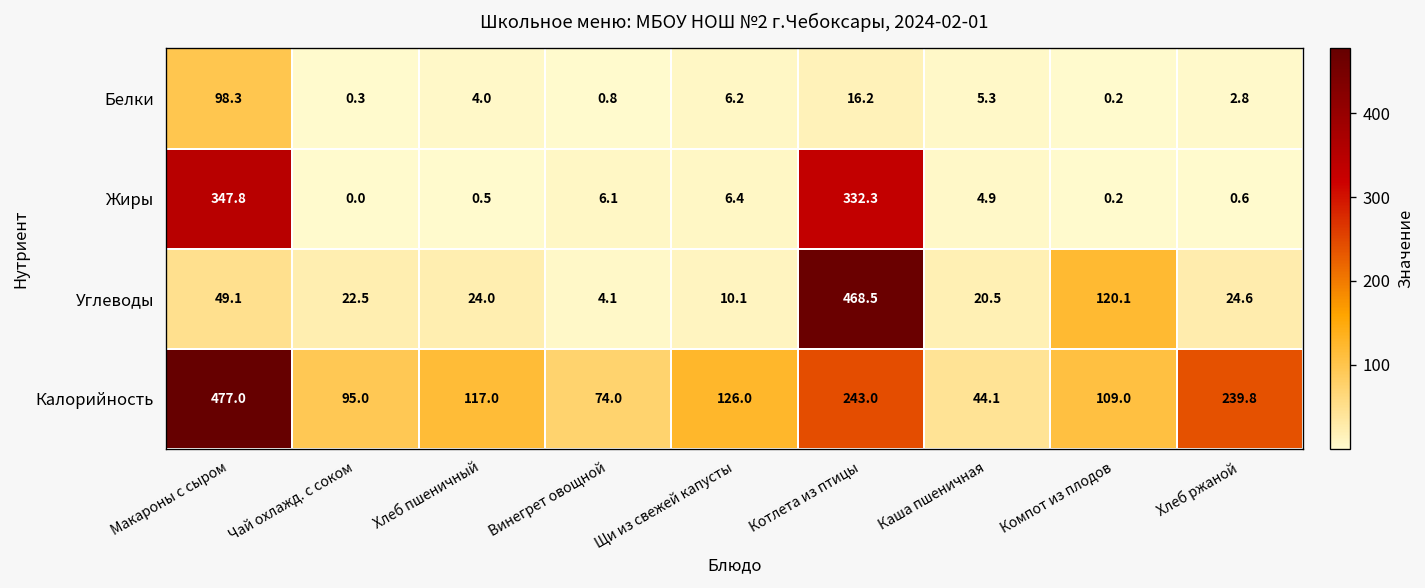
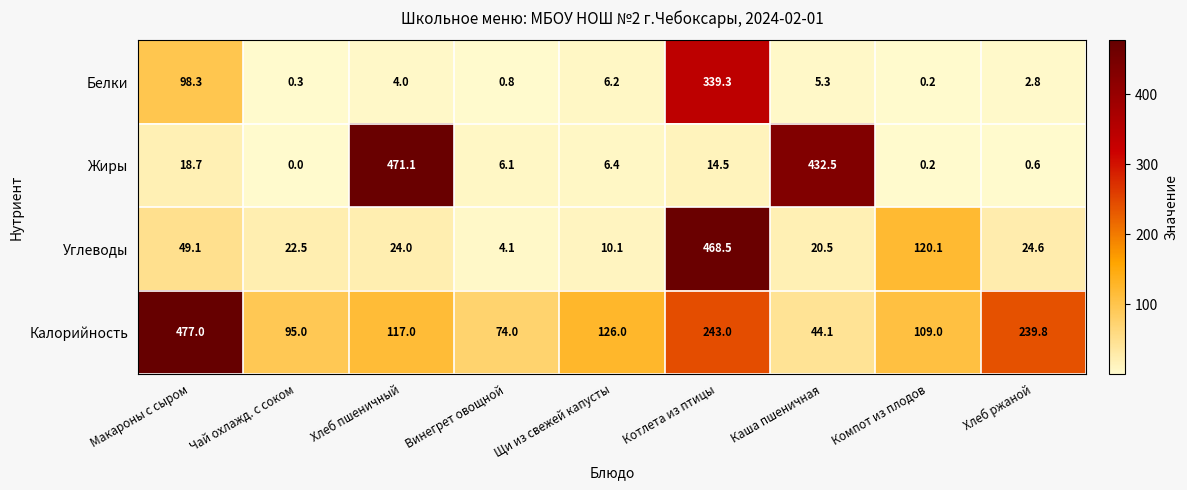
Белки, Котлета из птицы: 16.2 -> 339.3
Жиры, Макароны с сыром: 347.8 -> 18.7
Жиры, Хлеб пшеничный: 0.5 -> 471.1
Жиры, Котлета из птицы: 332.3 -> 14.5
Жиры, Каша пшеничная: 4.9 -> 432.5
